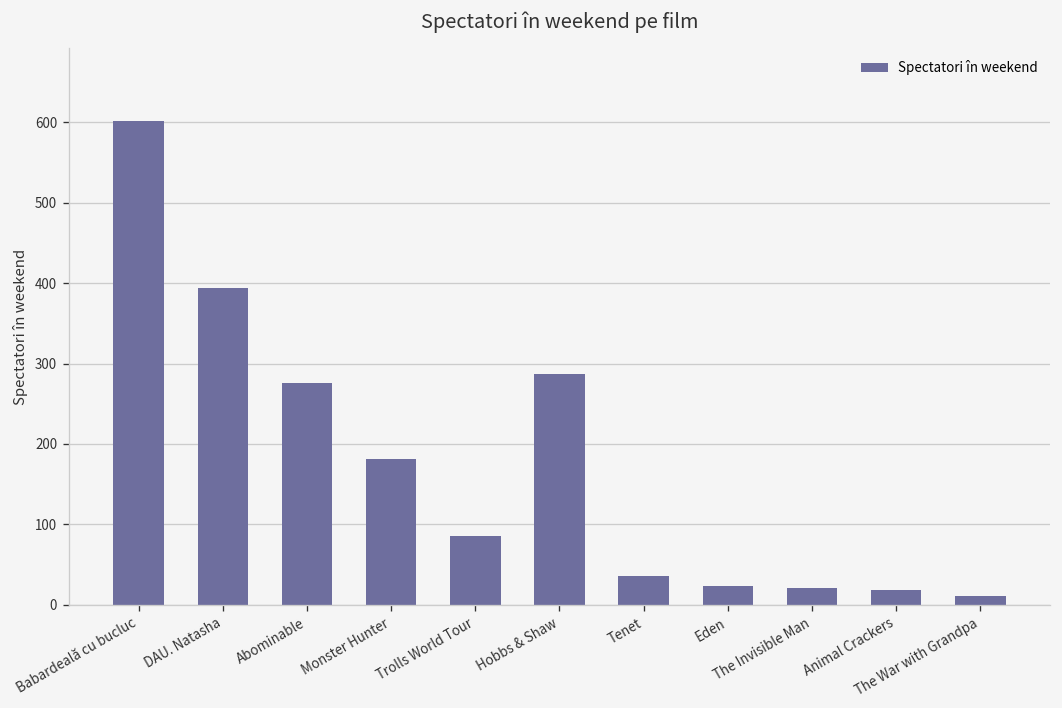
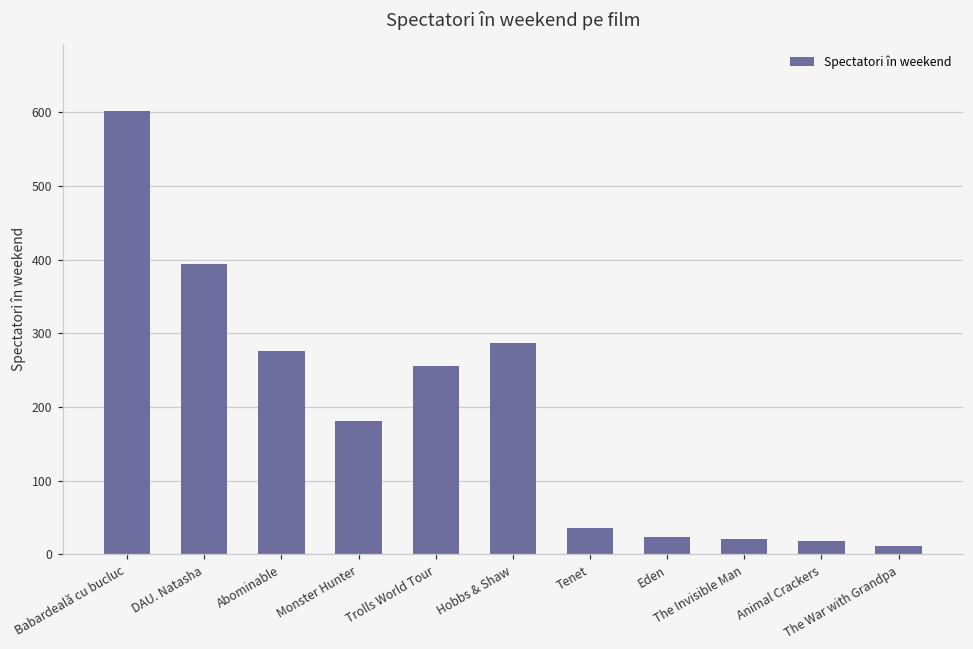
Trolls World Tour: 90 -> 260
